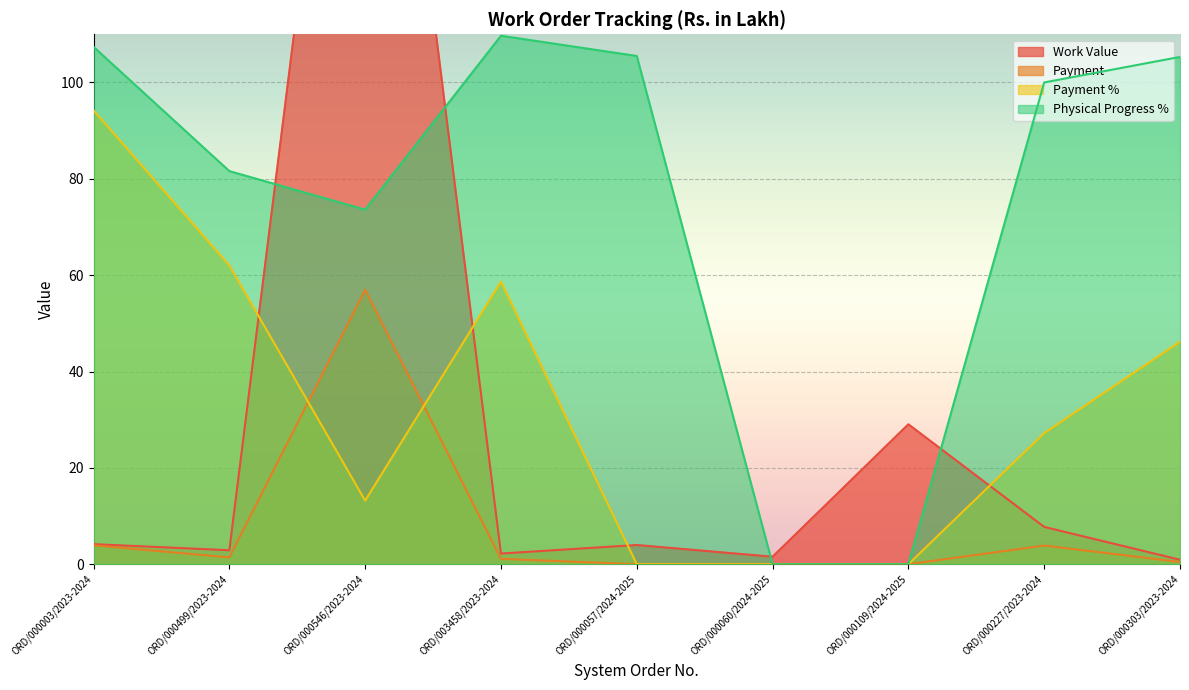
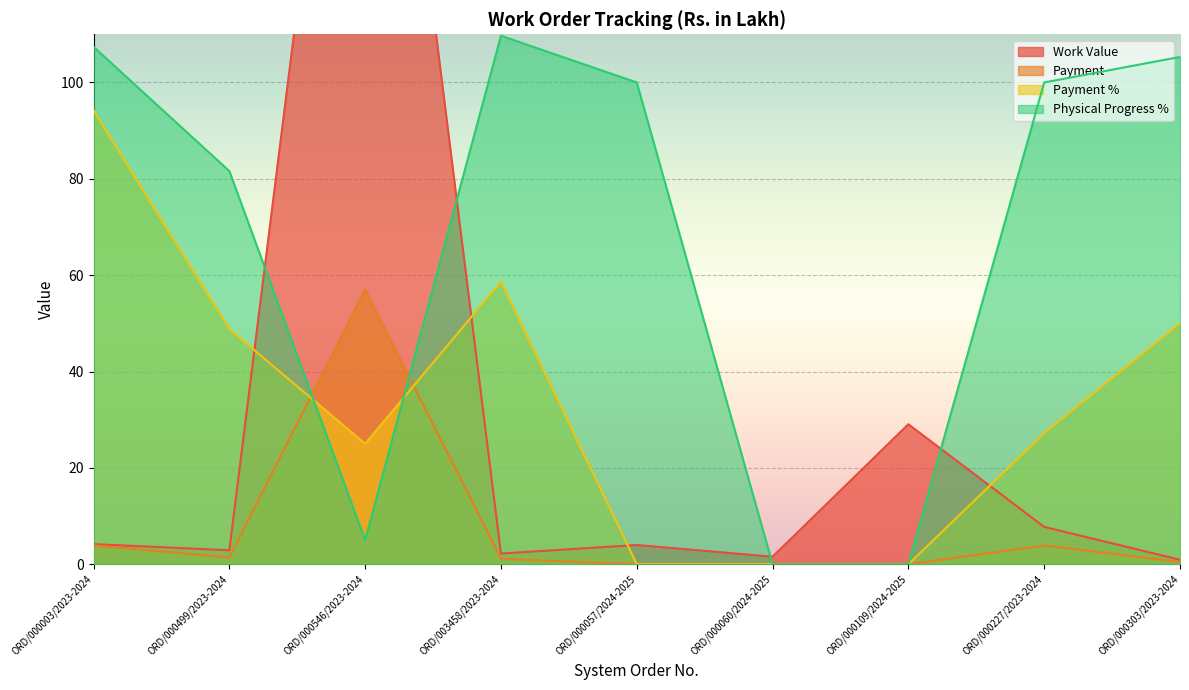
Payment %, ORD/000499/2023-2024: 62 -> 49
Payment %, ORD/000546/2023-2024: 13 -> 25
Physical Progress %, ORD/000546/2023-2024: 74 -> 5
Physical Progress %, ORD/000057/2024-2025: 106 -> 100
Payment %, ORD/000303/2023-2024: 46 -> 50
